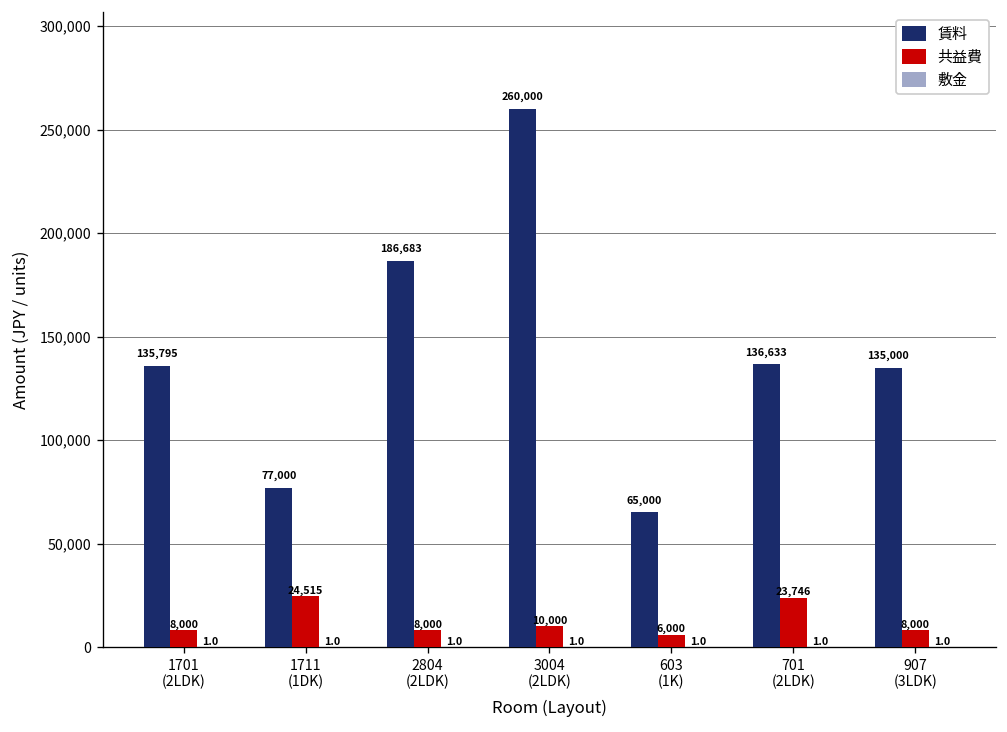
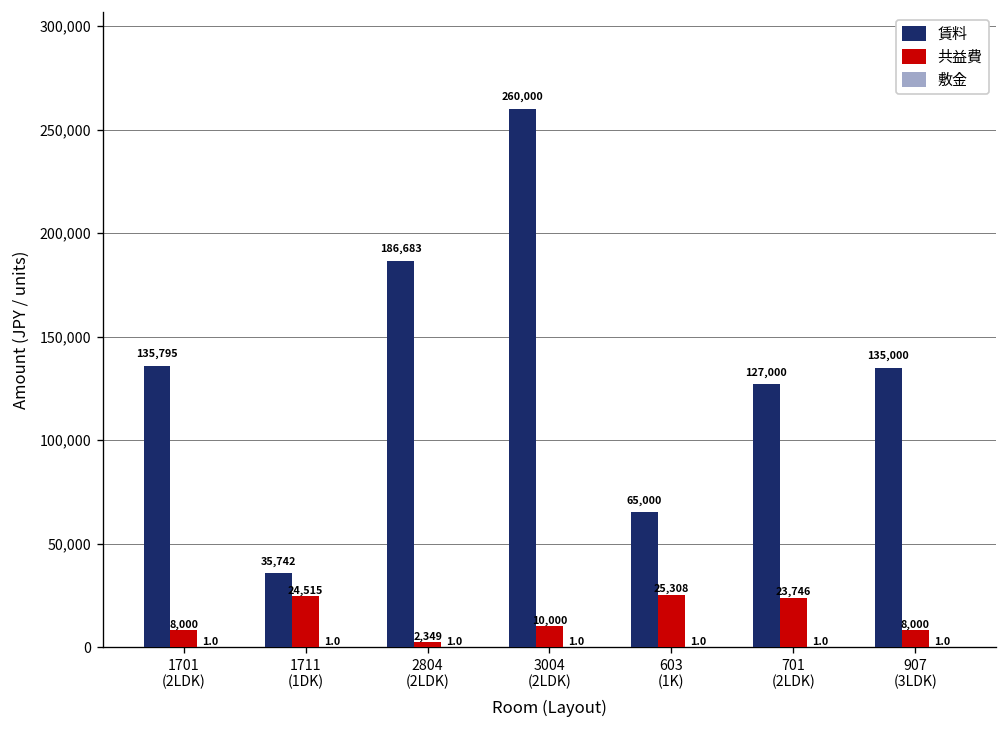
賃料, 1711 (1DK): 77,000 -> 35,742
共益費, 2804 (2LDK): 8,000 -> 2,349
共益費, 603 (1K): 6,000 -> 25,308
賃料, 701 (2LDK): 136,633 -> 127,000
